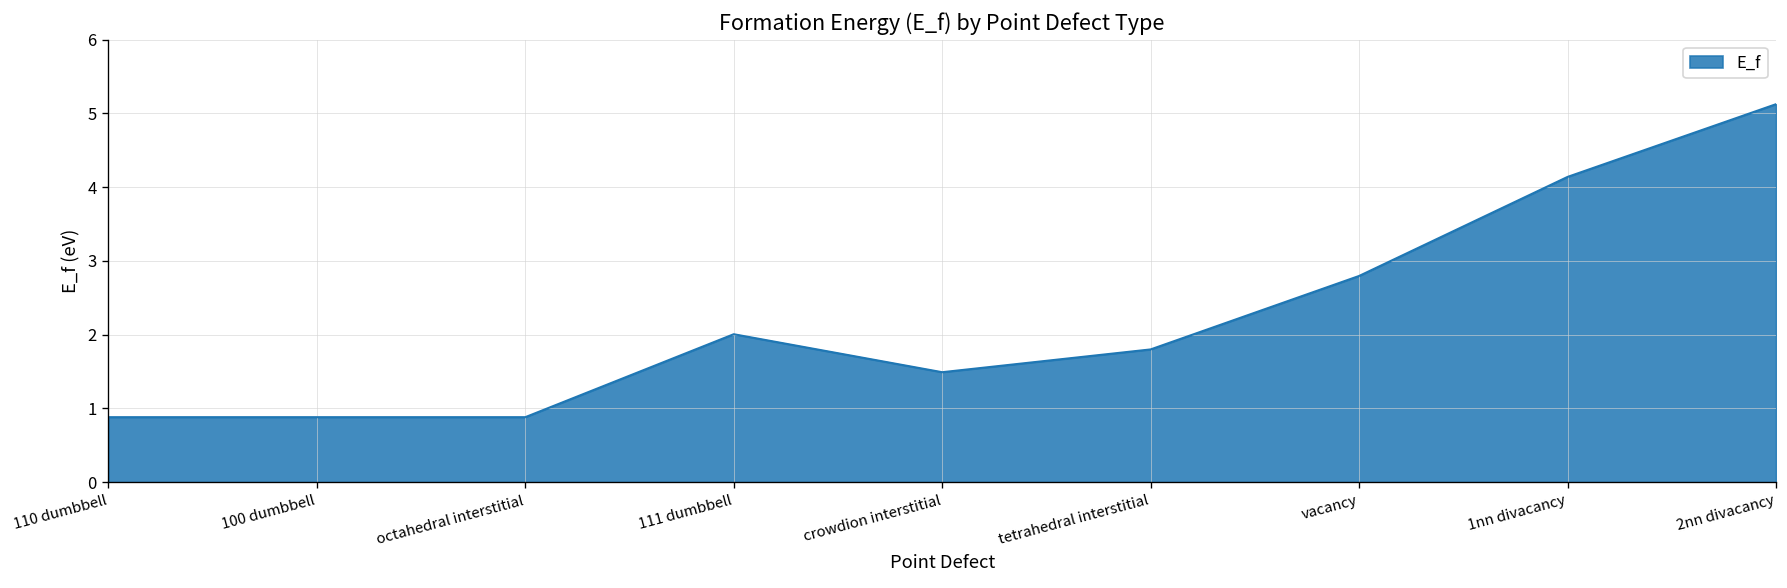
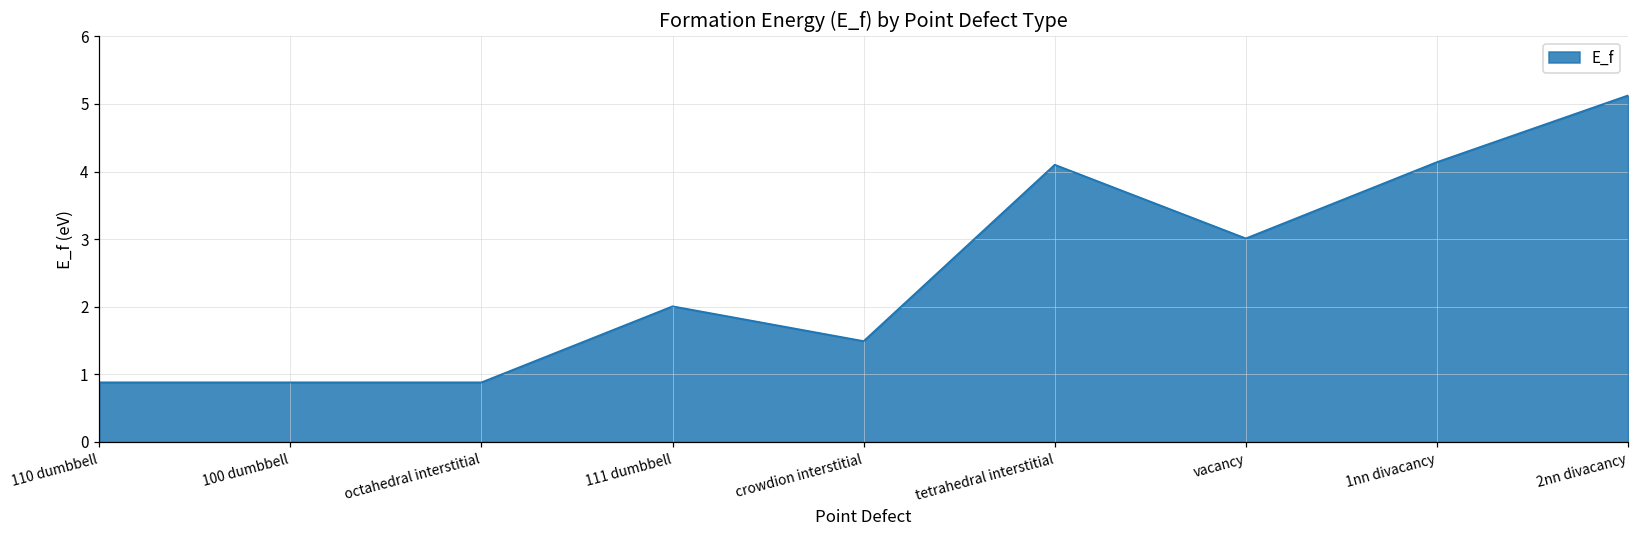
tetrahedral interstitial: 1.8 -> 4.1
vacancy: 2.8 -> 3.0
